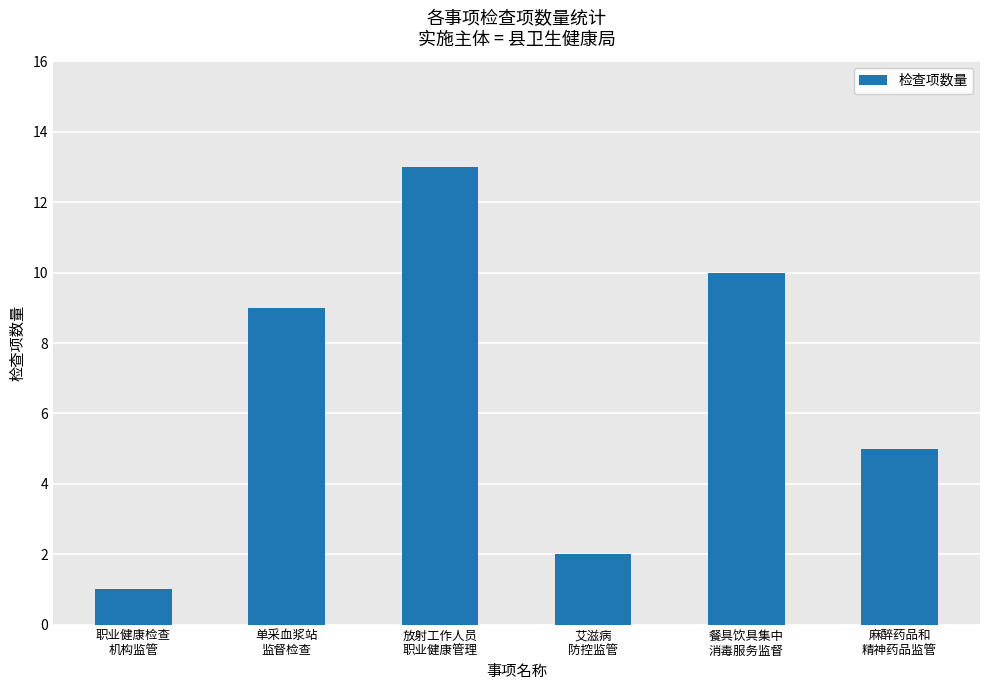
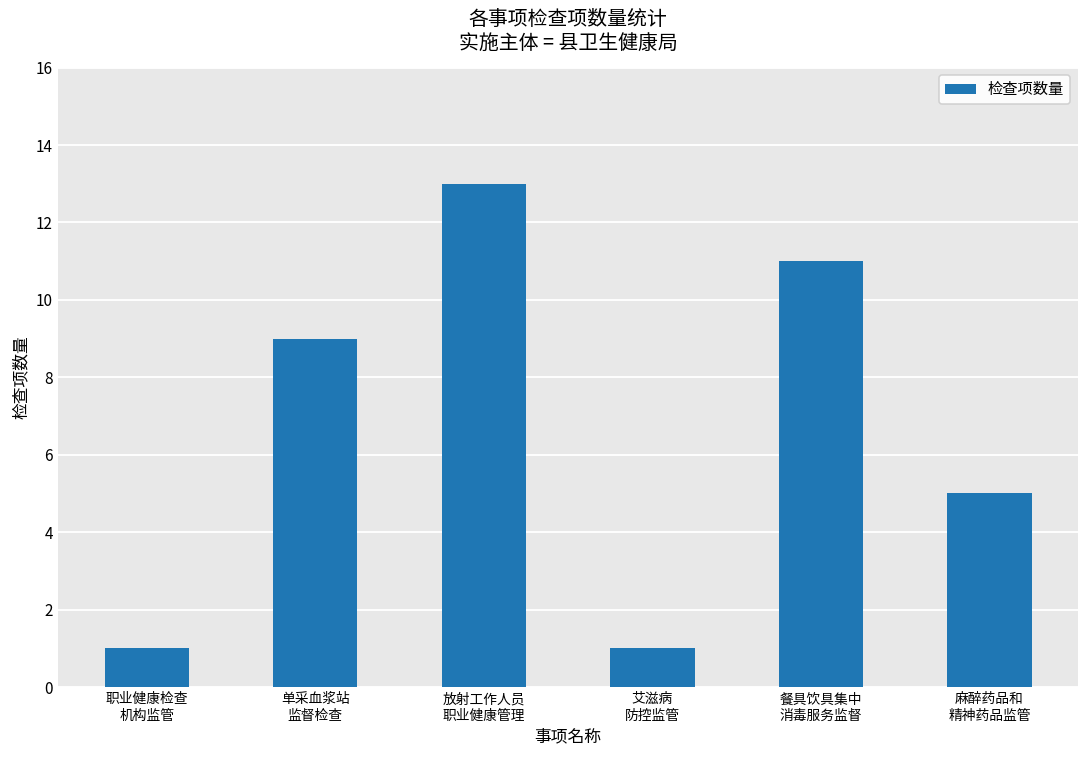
艾滋病 防控监管: 2 -> 1
餐具饮具集中 消毒服务监督: 10 -> 11
